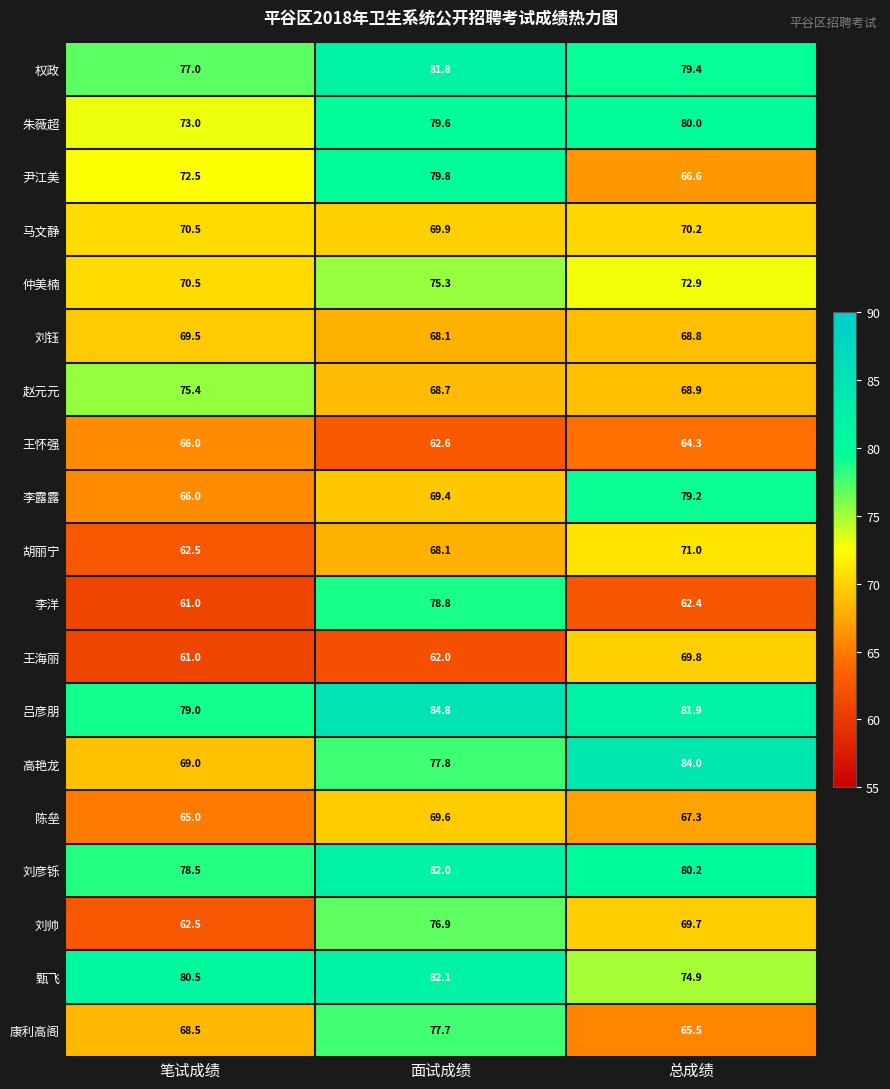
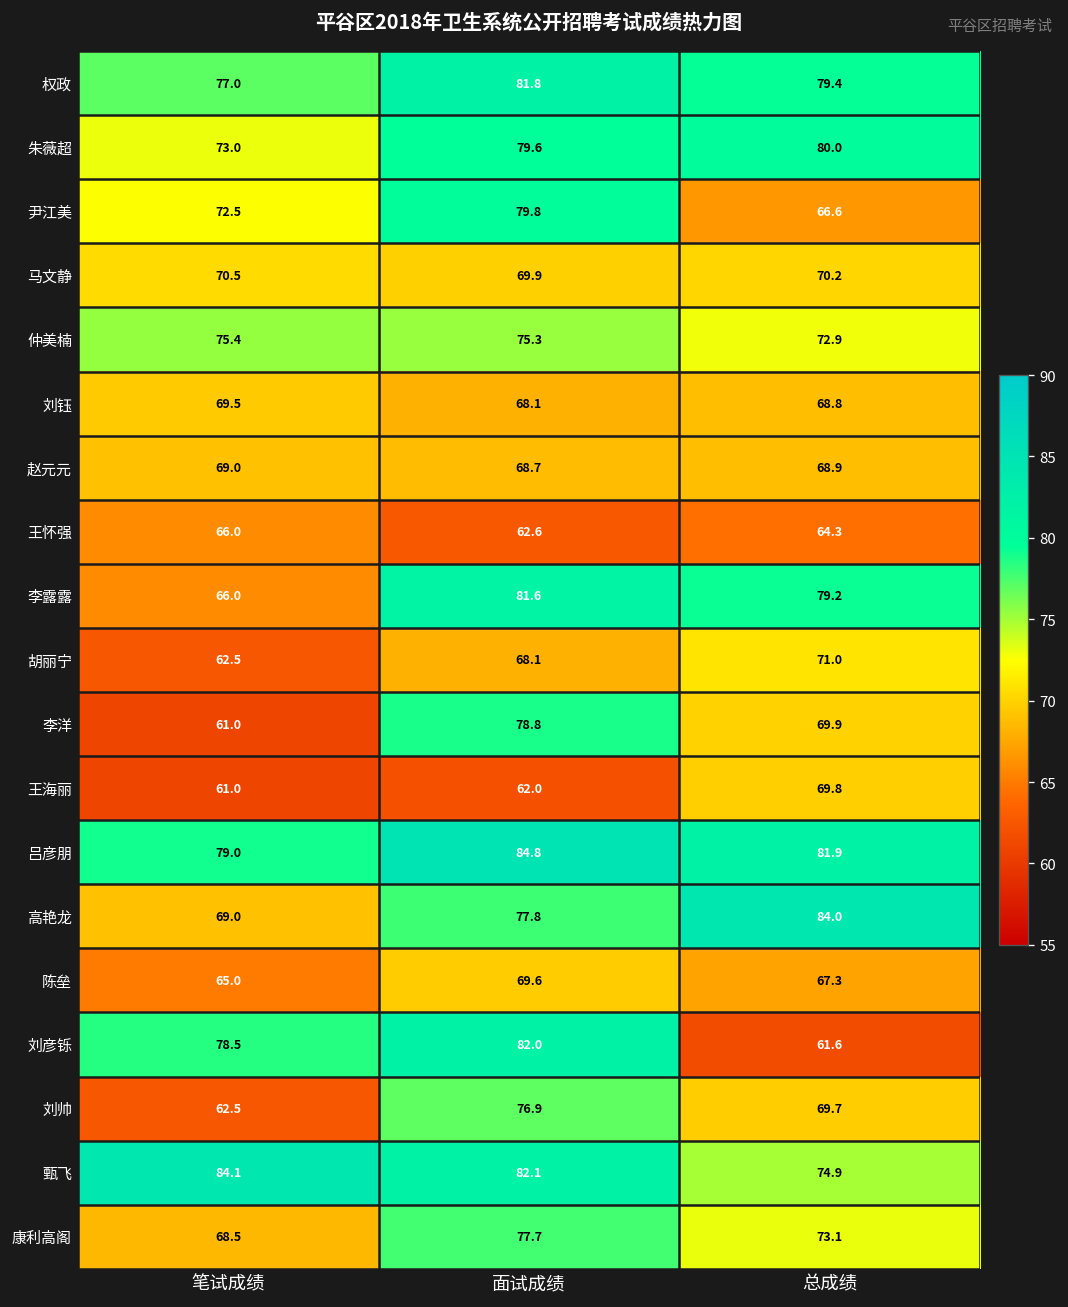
仲美楠, 笔试成绩: 70.5 -> 75.4
赵元元, 笔试成绩: 75.4 -> 69.0
李露露, 面试成绩: 69.4 -> 81.6
李洋, 总成绩: 62.4 -> 69.9
刘彦铄, 总成绩: 80.2 -> 61.6
甄飞, 笔试成绩: 80.5 -> 84.1
康利高阁, 总成绩: 65.5 -> 73.1
